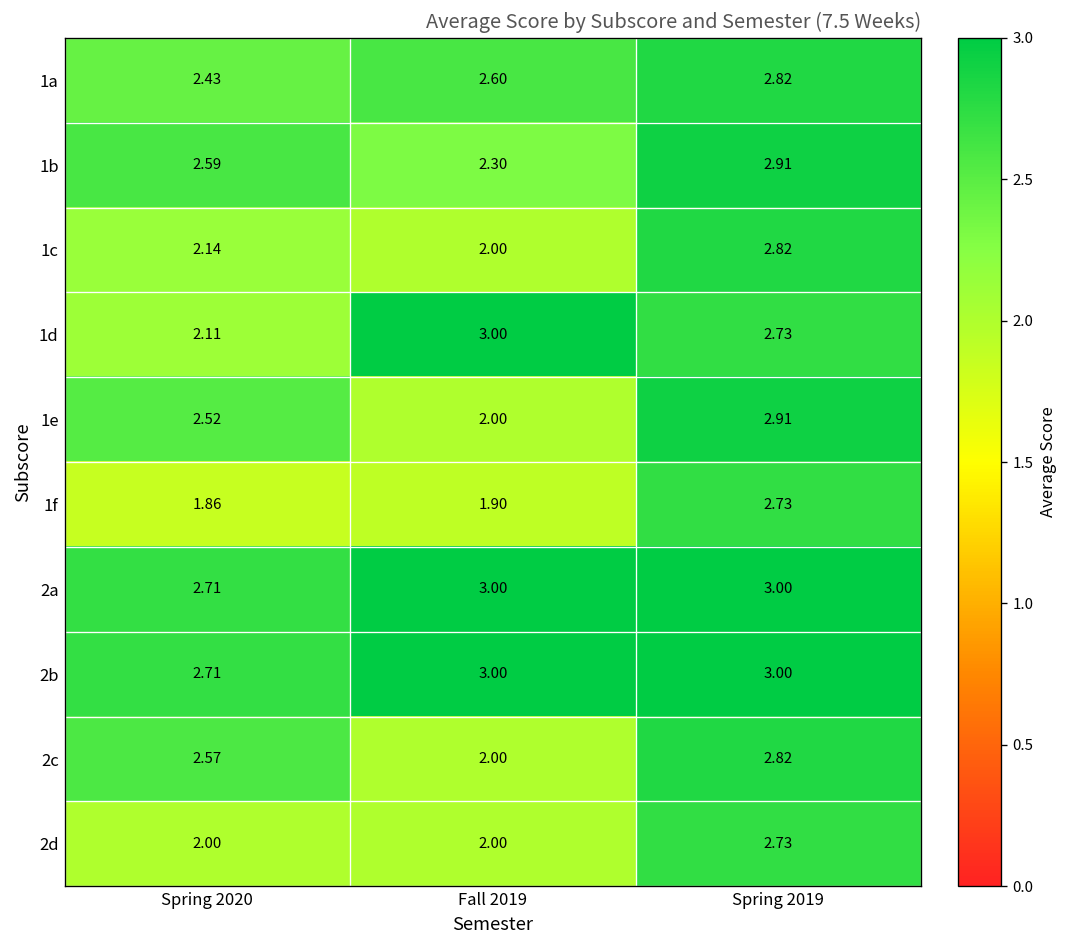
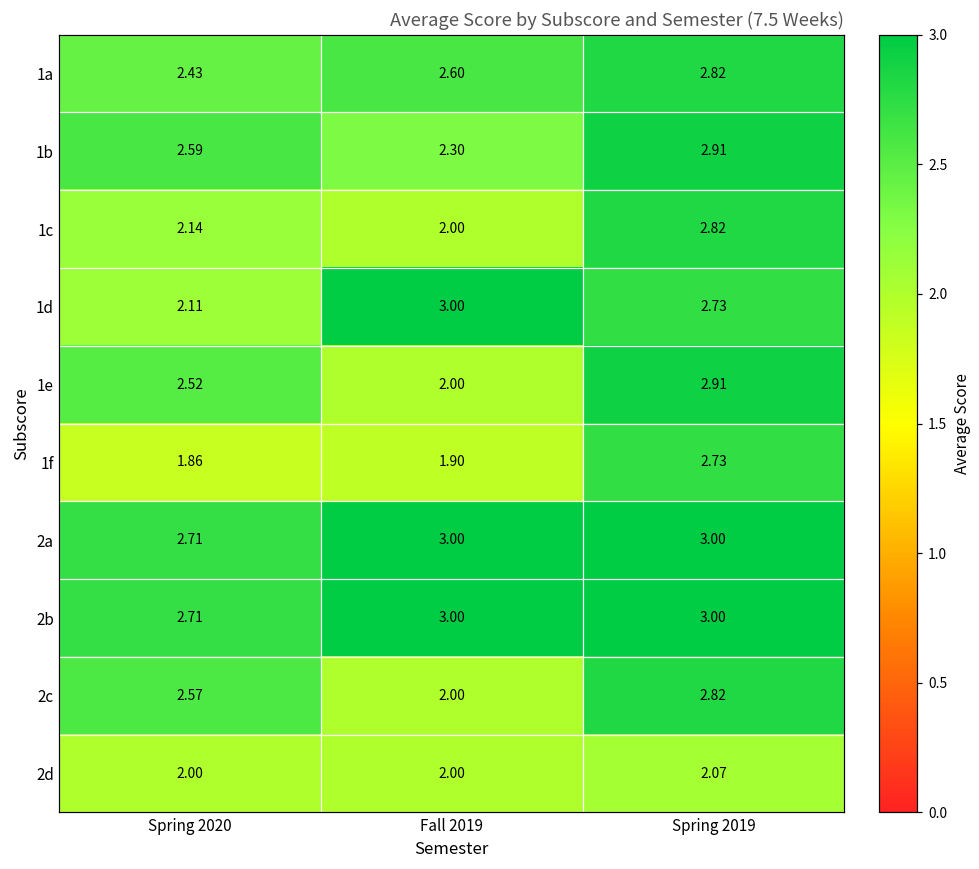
2d, Spring 2019: 2.73 -> 2.07
